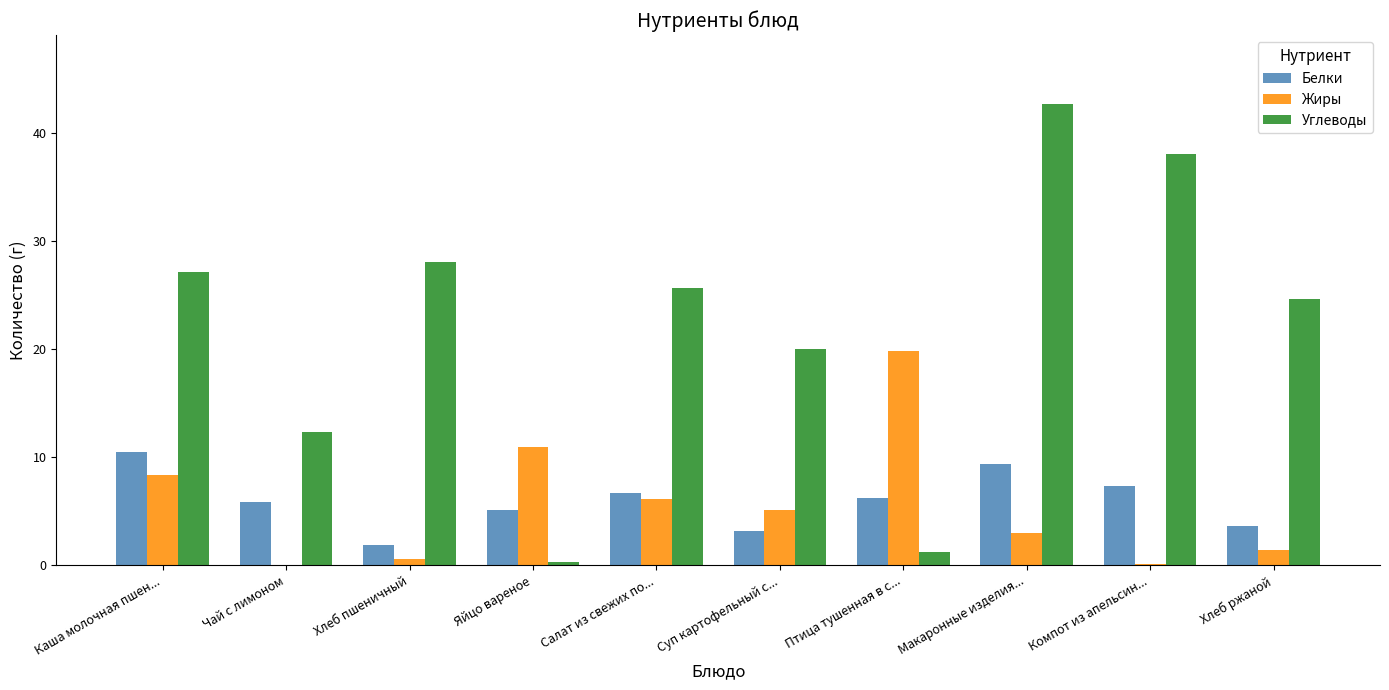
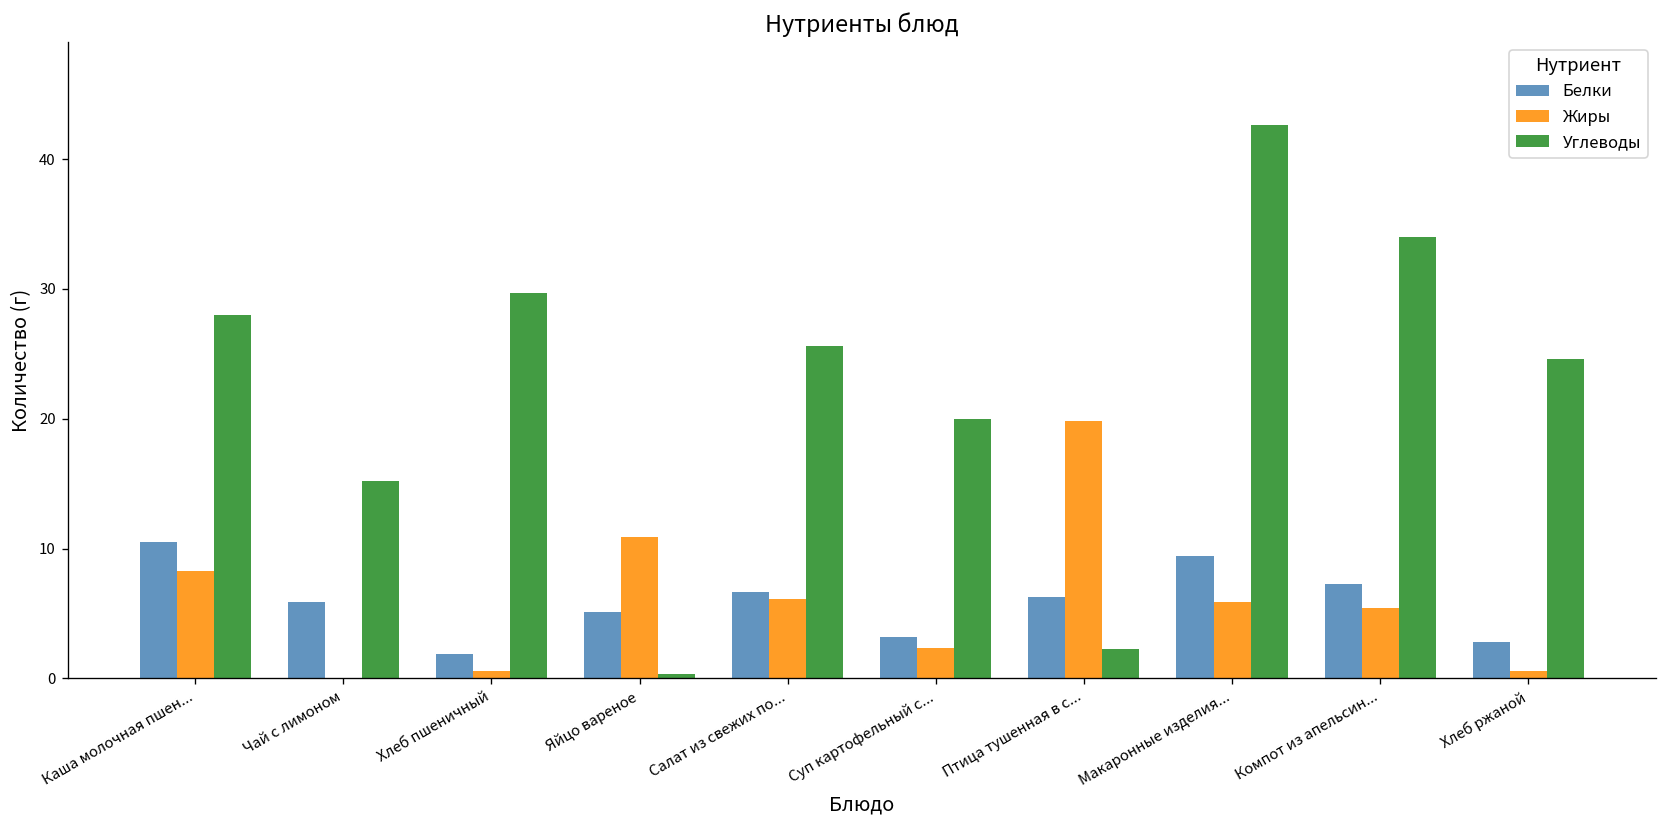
Углеводы, Каша молочная пшен...: 27.1 -> 28.0
Углеводы, Чай с лимоном: 12.3 -> 15.2
Углеводы, Хлеб пшеничный: 28.0 -> 29.7
Жиры, Суп картофельный с...: 5.1 -> 2.3
Углеводы, Птица тушенная в с...: 1.3 -> 2.3
Жиры, Макаронные изделия...: 3.0 -> 5.9
Жиры, Компот из апельсин...: 0.1 -> 5.4
Углеводы, Компот из апельсин...: 38 -> 34
Белки, Хлеб ржаной: 3.6 -> 2.8
Жиры, Хлеб ржаной: 1.4 -> 0.6
